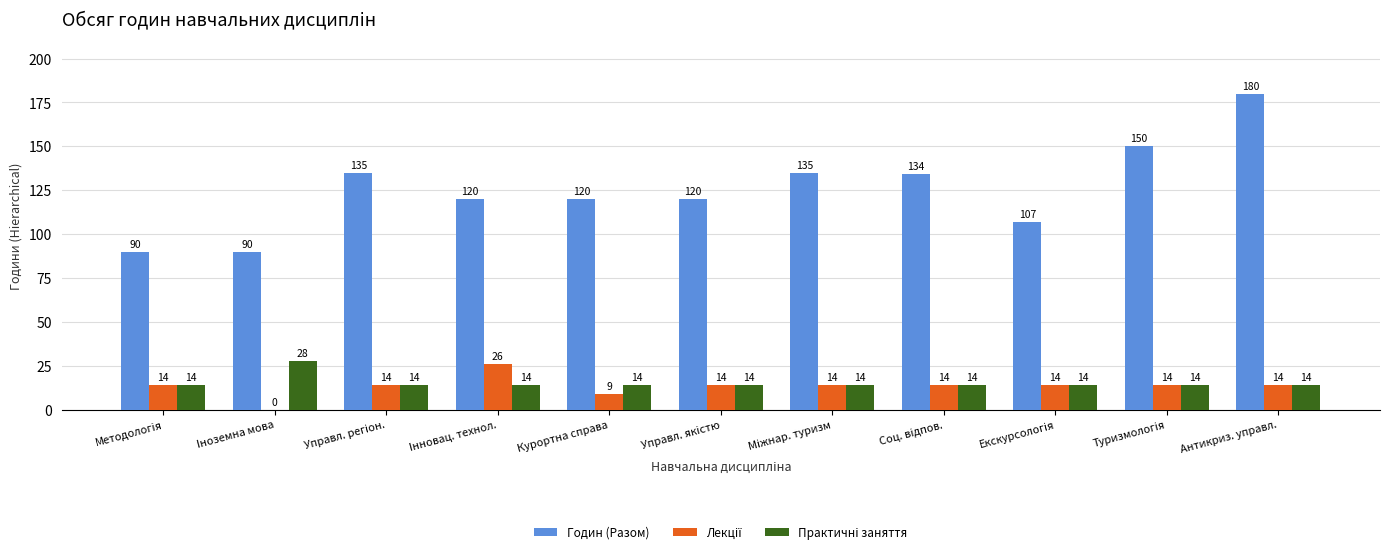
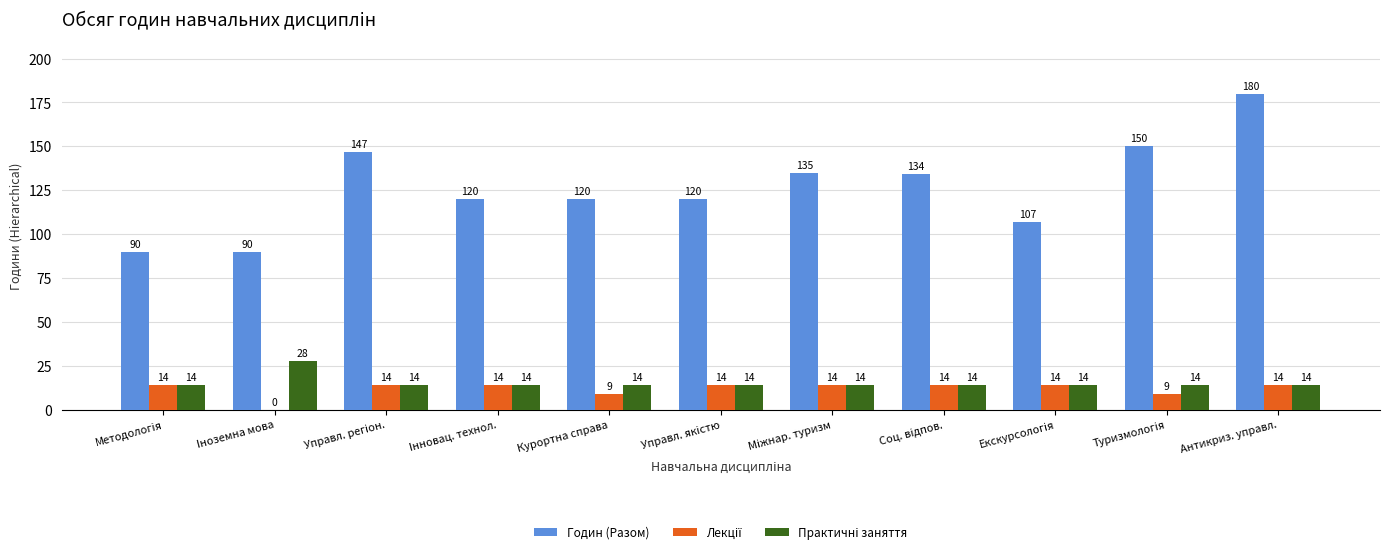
Годин (Разом), Управл. регіон.: 135 -> 147
Лекції, Інновац. технол.: 26 -> 14
Лекції, Туризмологія: 14 -> 9
